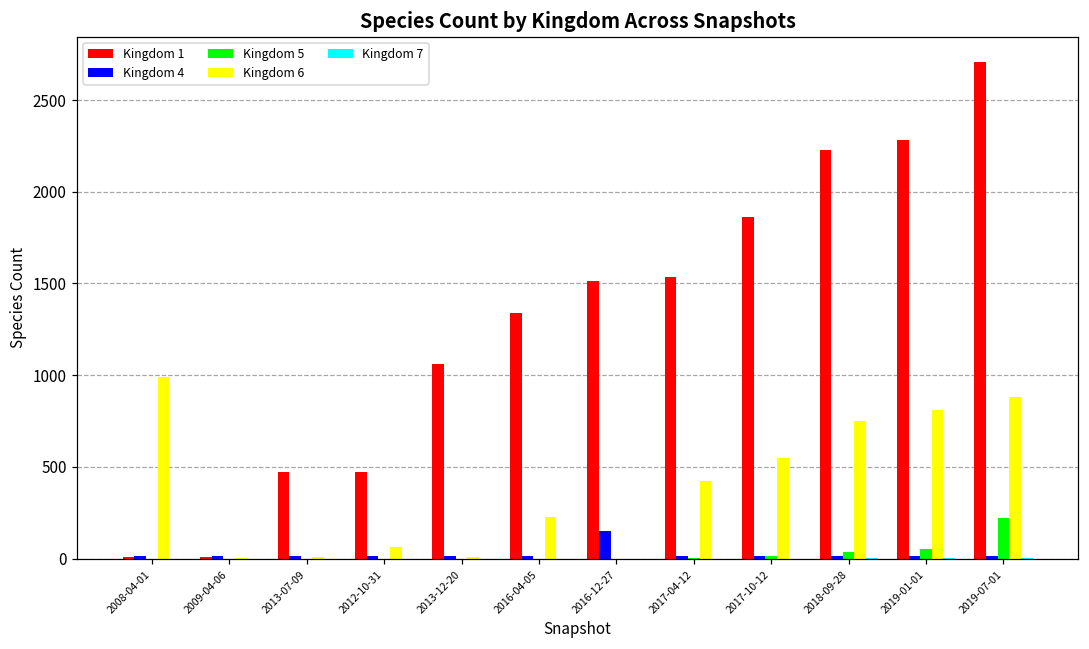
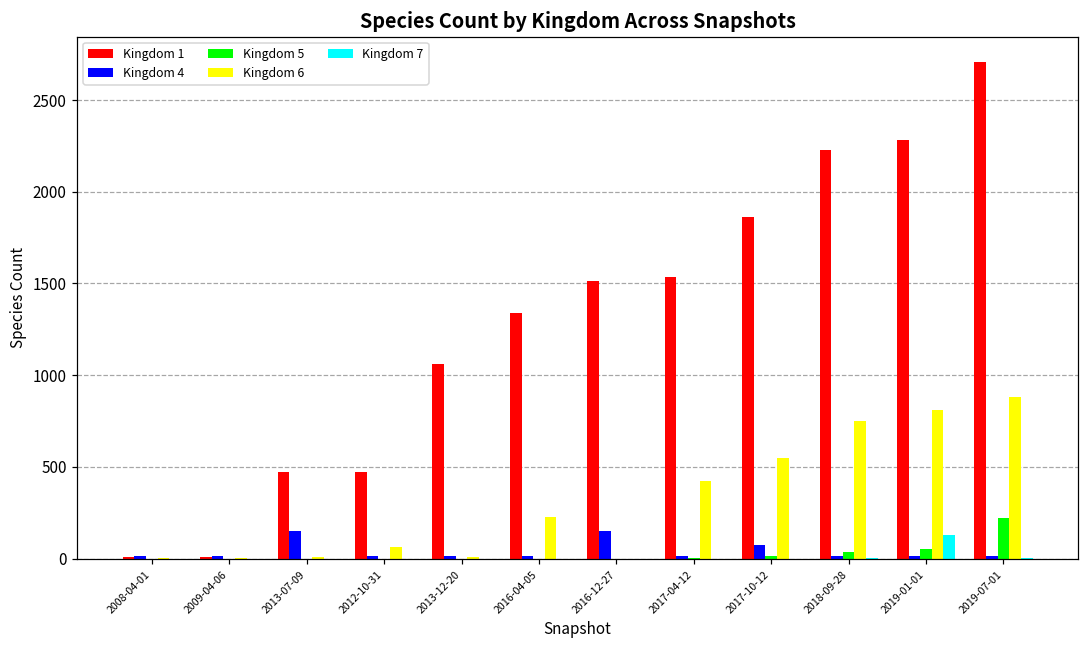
Kingdom 6, 2008-04-01: 990 -> 10
Kingdom 4, 2013-07-09: 20 -> 150
Kingdom 4, 2017-10-12: 20 -> 70
Kingdom 7, 2019-01-01: 0 -> 130
